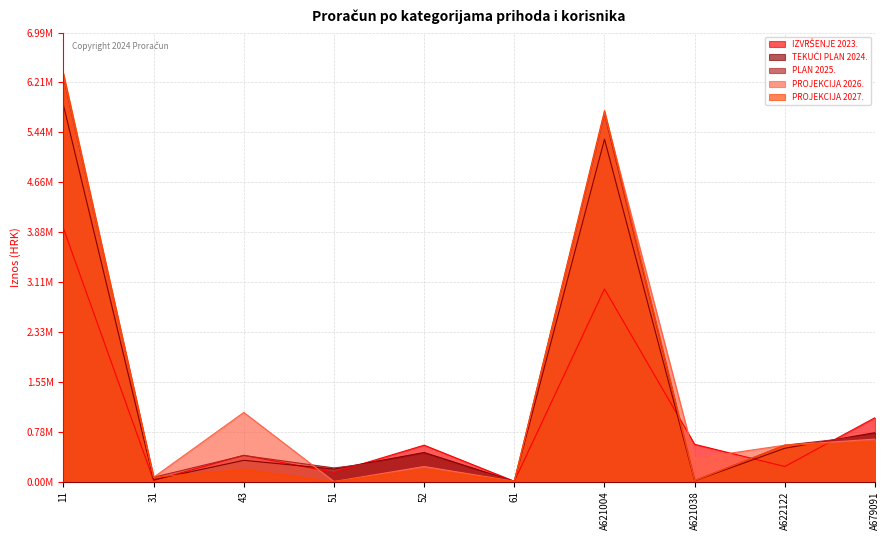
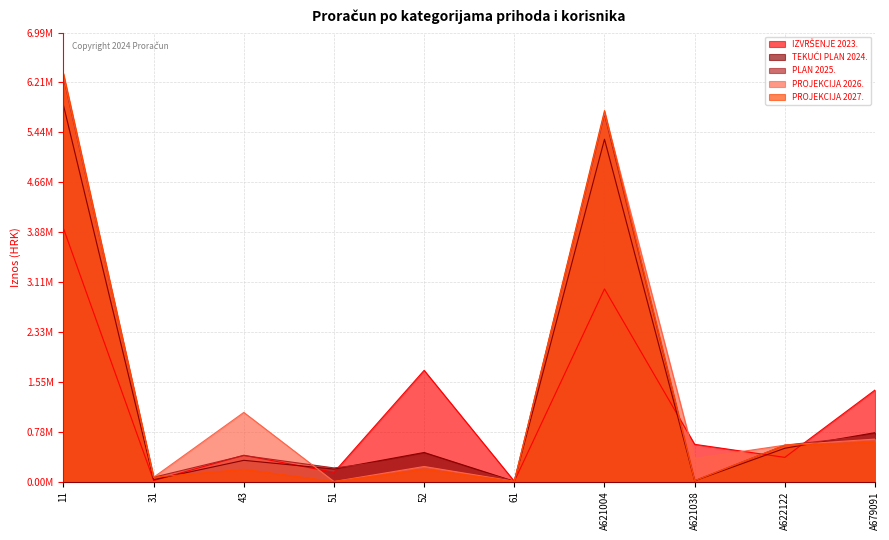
IZVRŠENJE 2023., 52: 600000 -> 1700000
IZVRŠENJE 2023., A622122: 200000 -> 400000
IZVRŠENJE 2023., A679091: 1000000 -> 1400000
